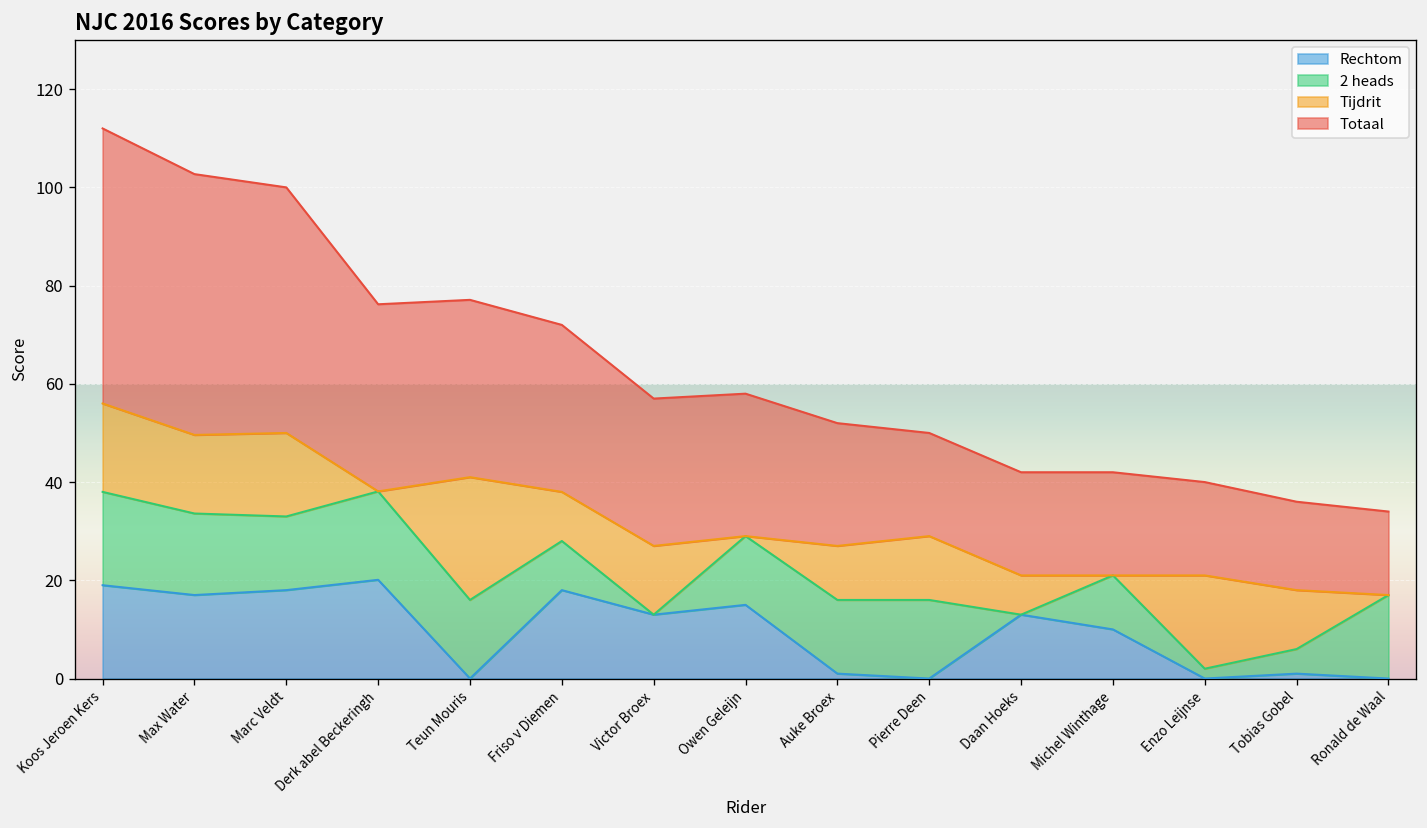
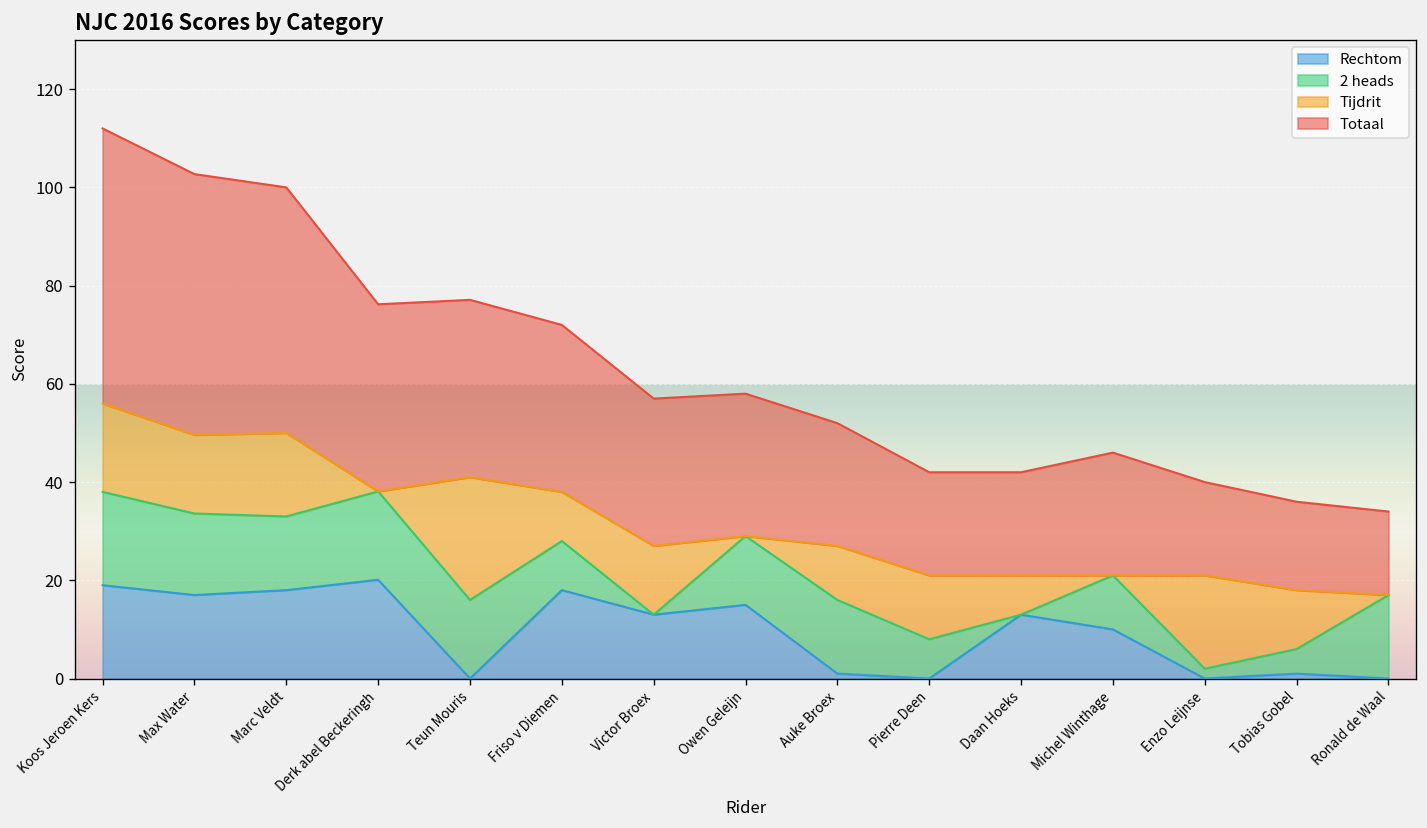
2 heads, Pierre Deen: 16 -> 8
Totaal, Michel Winthage: 21 -> 25
